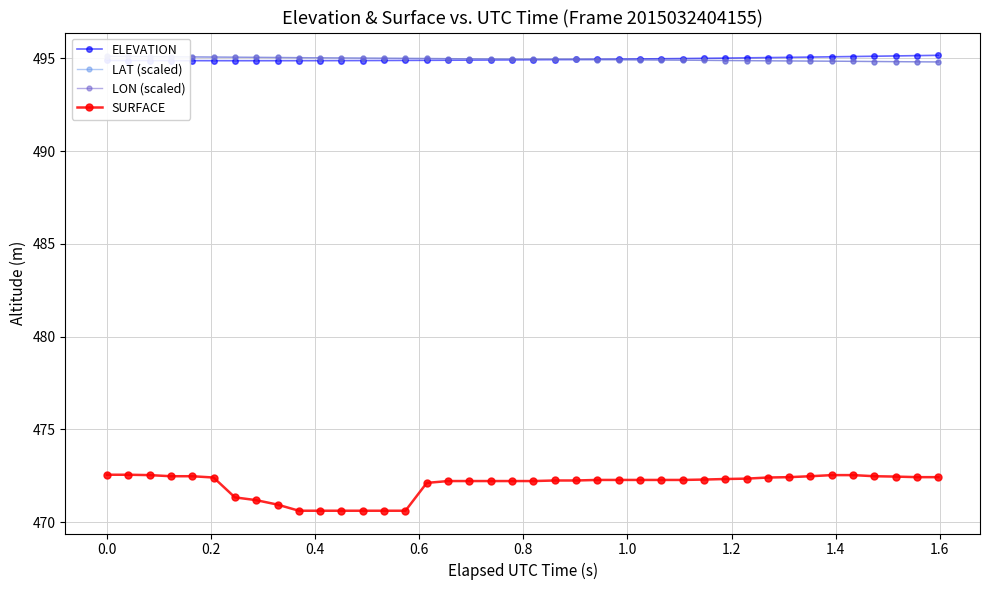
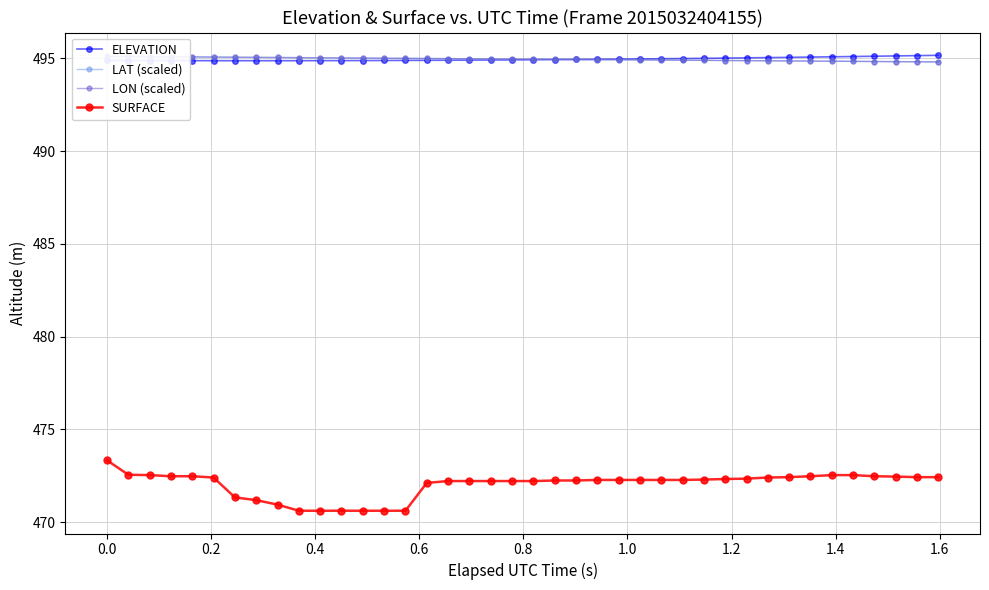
SURFACE, 0.0: 472.6 -> 473.3
